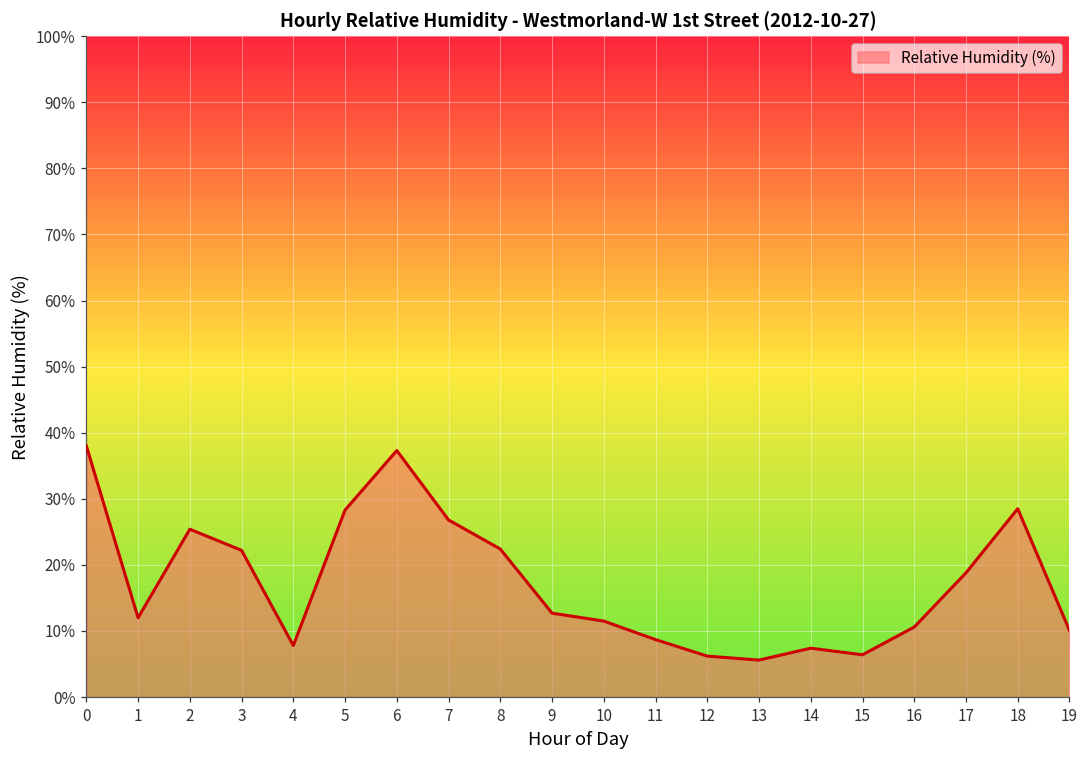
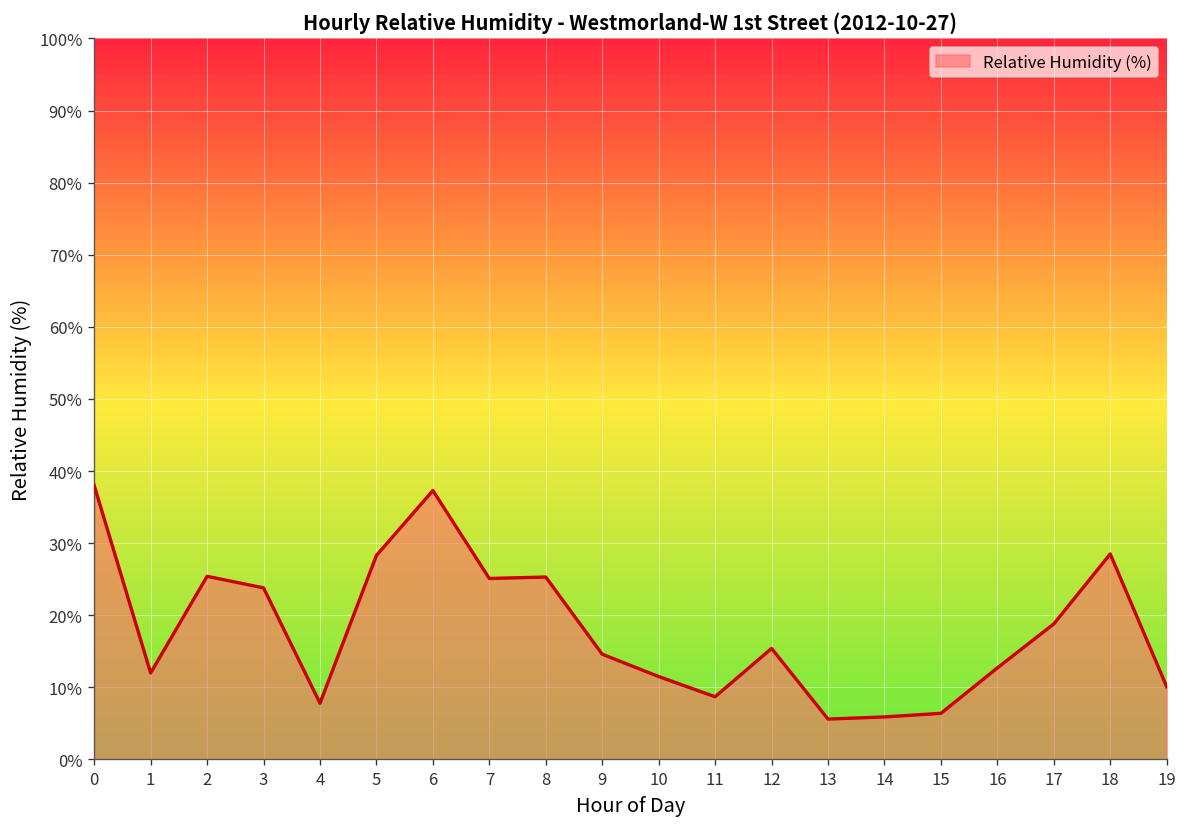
3: 22% -> 24%
7: 27% -> 25%
8: 22% -> 25%
9: 13% -> 15%
12: 6% -> 15%
14: 7% -> 6%
16: 11% -> 13%
